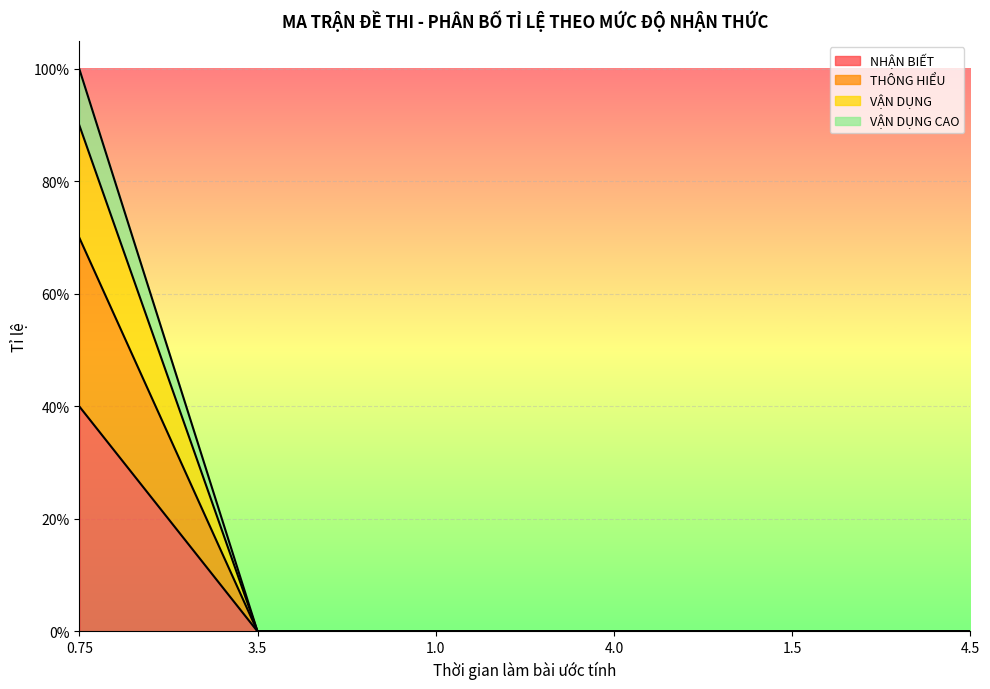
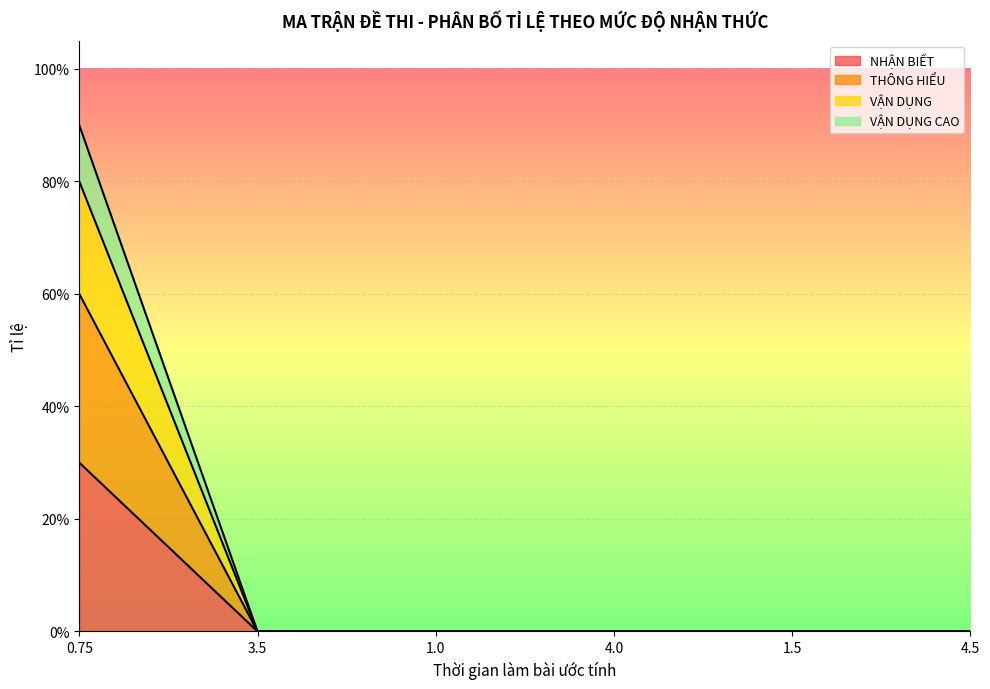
NHẬN BIẾT, 0.75: 40% -> 30%
